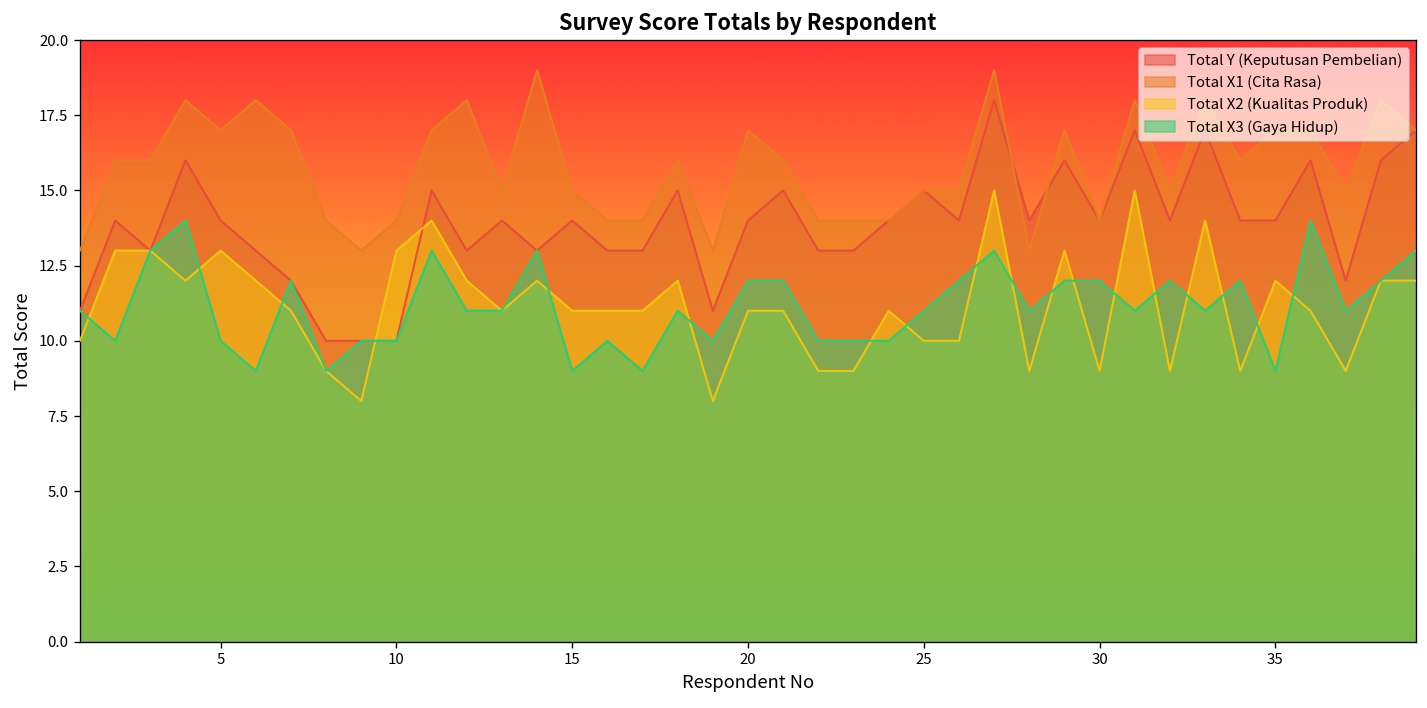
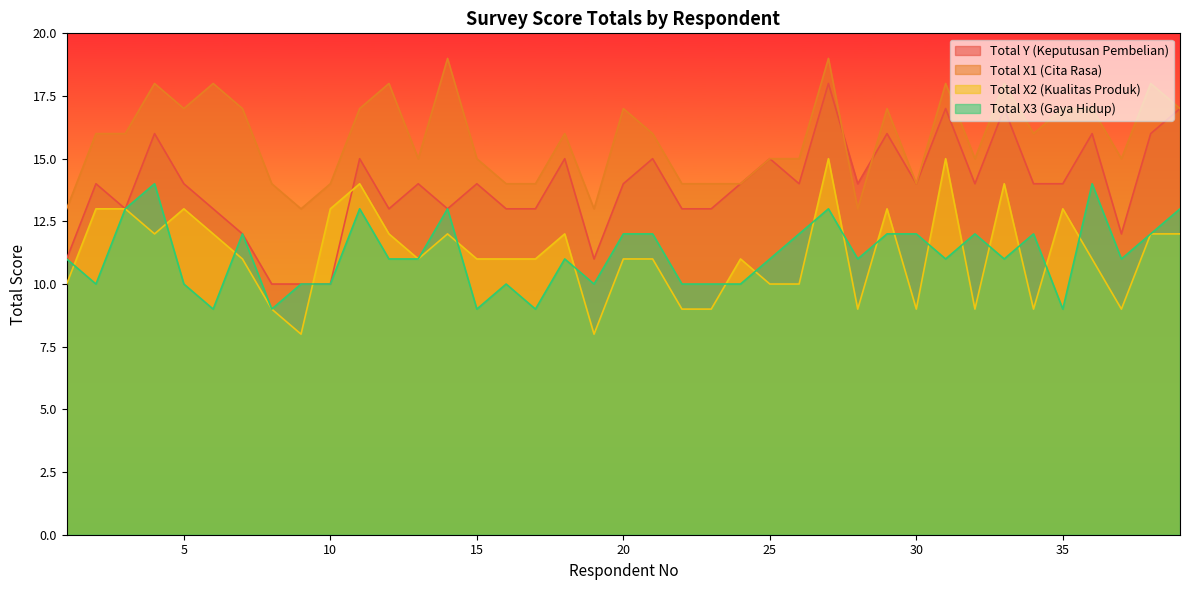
Total X2 (Kualitas Produk), 35: 12 -> 13
